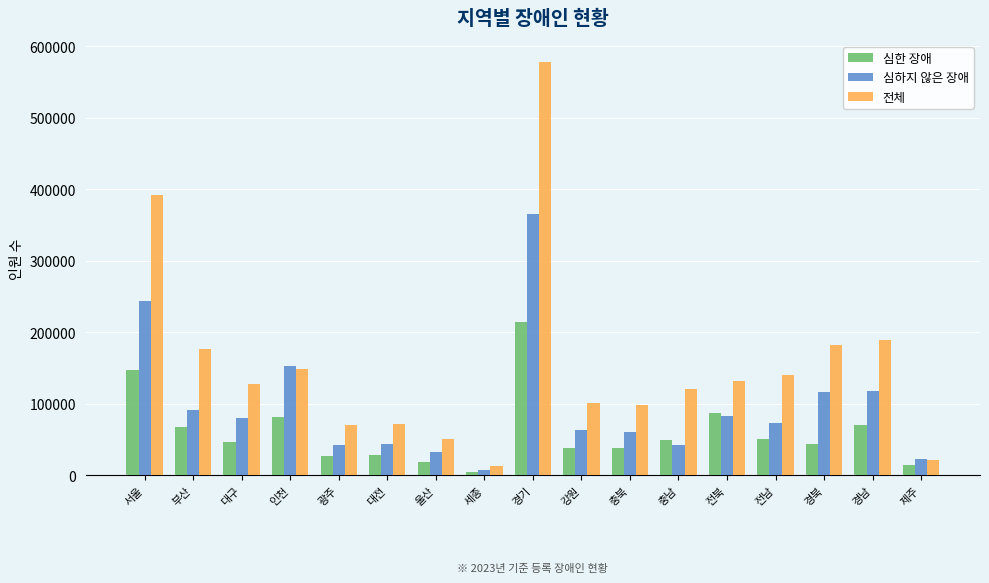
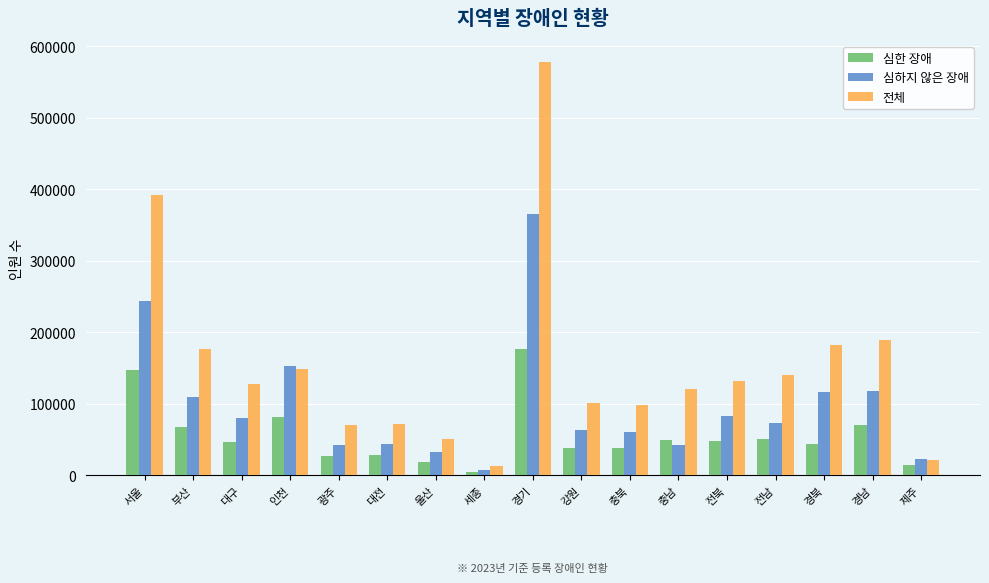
심하지 않은 장애, 부산: 90000 -> 110000
심한 장애, 경기: 210000 -> 180000
심한 장애, 전북: 90000 -> 50000
